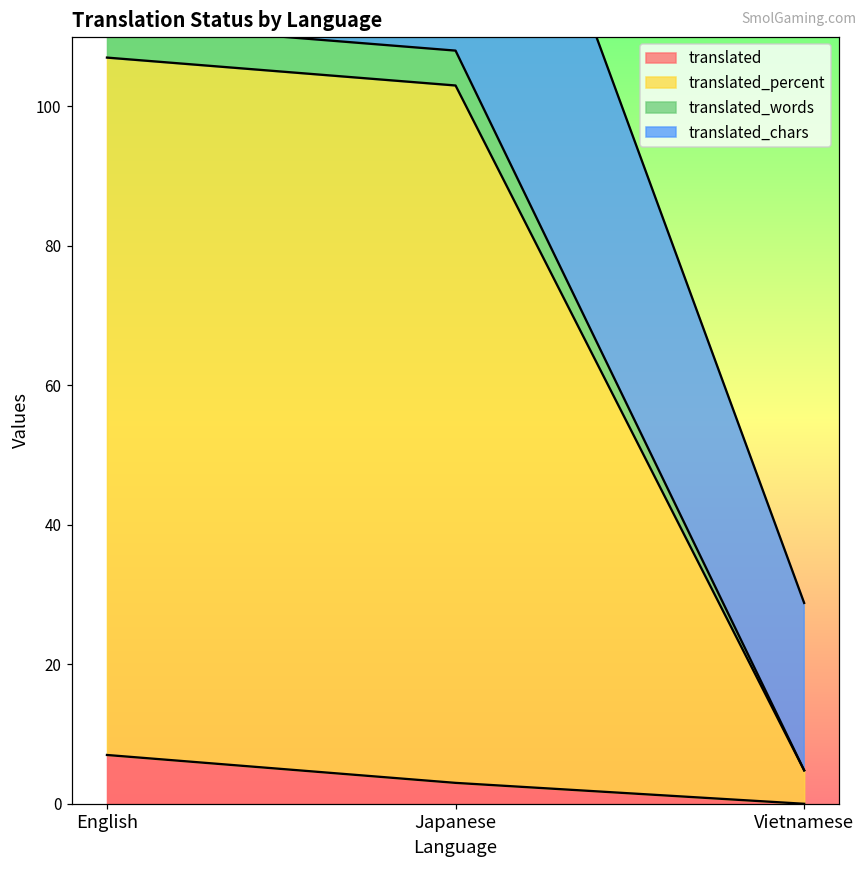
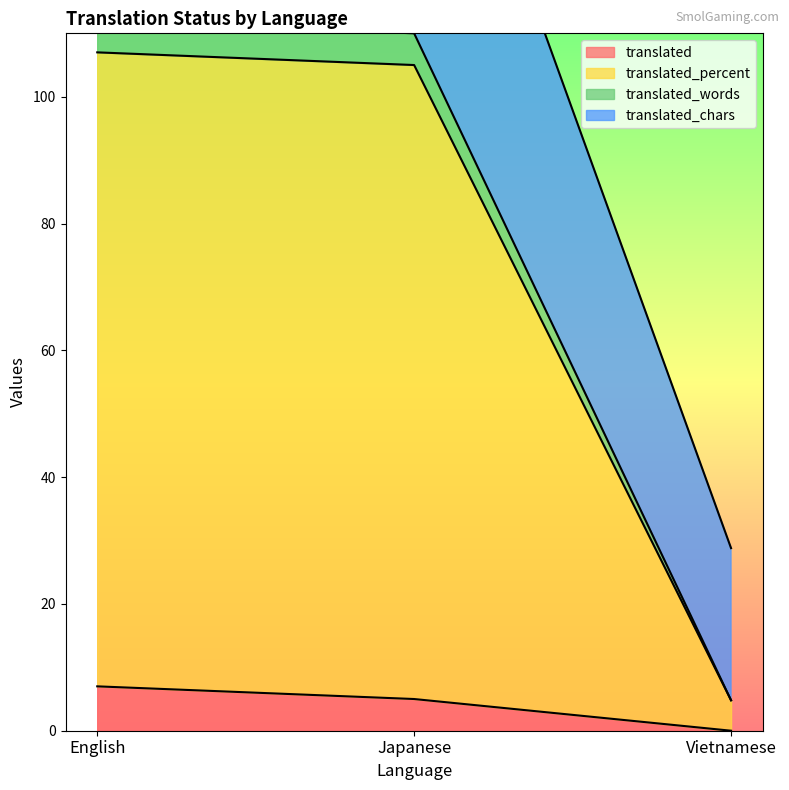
translated, Japanese: 3 -> 5
